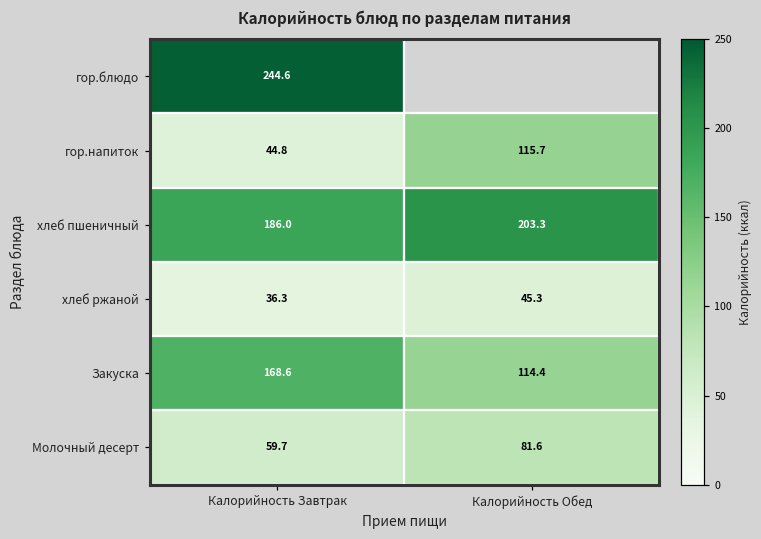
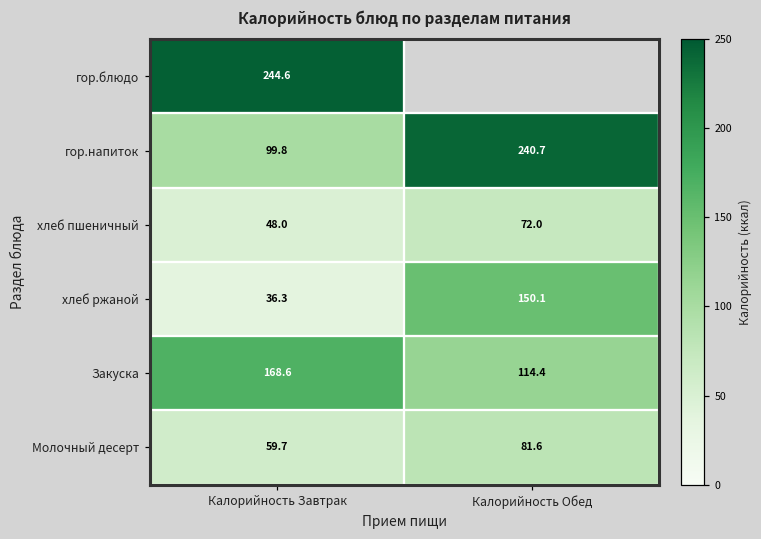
гор.напиток, Калорийность Завтрак: 44.8 -> 99.8
гор.напиток, Калорийность Обед: 115.7 -> 240.7
хлеб пшеничный, Калорийность Завтрак: 186.0 -> 48.0
хлеб пшеничный, Калорийность Обед: 203.3 -> 72.0
хлеб ржаной, Калорийность Обед: 45.3 -> 150.1
